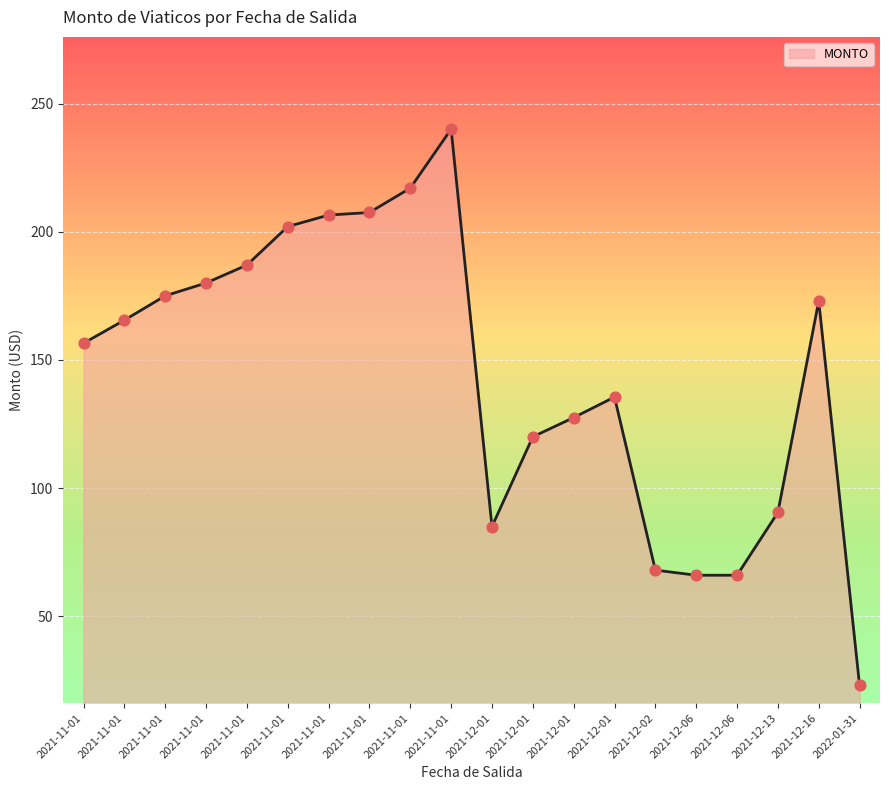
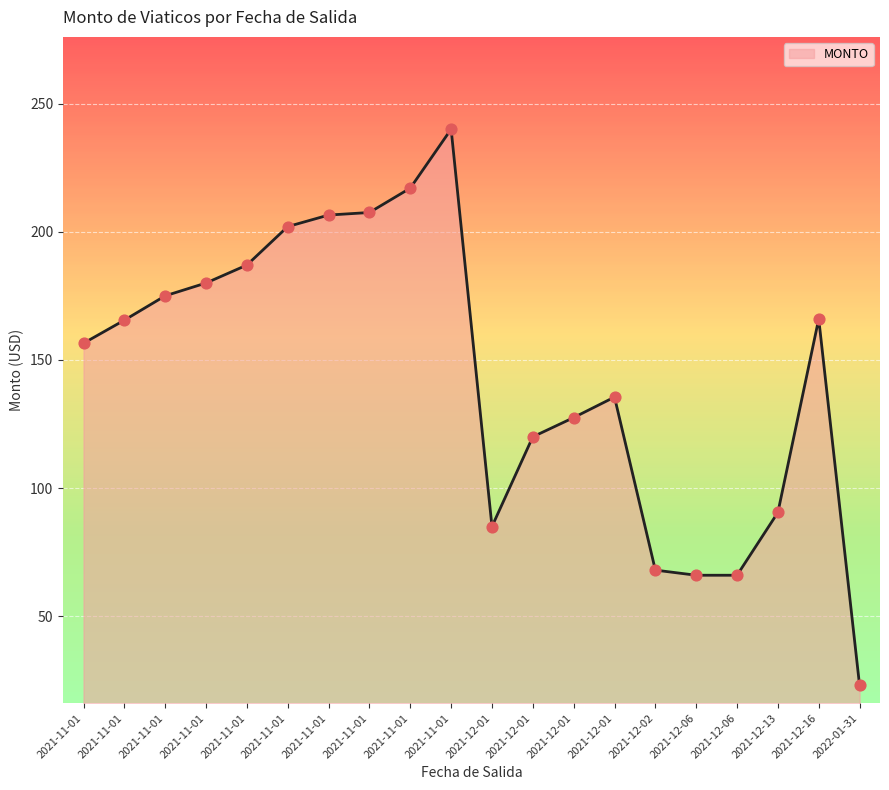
2021-12-16: 173 -> 166
